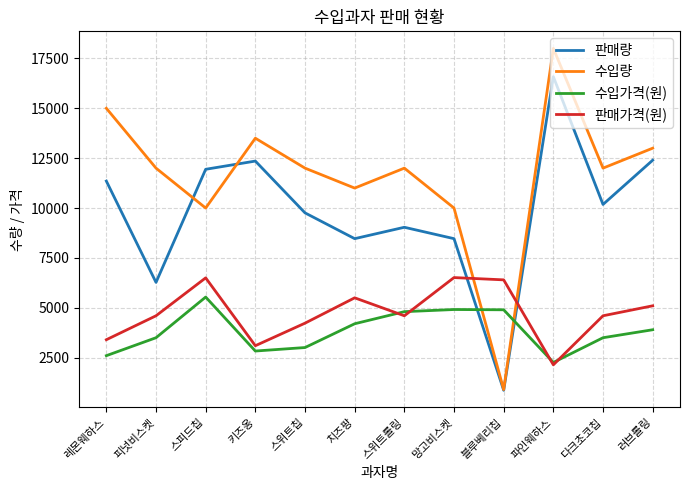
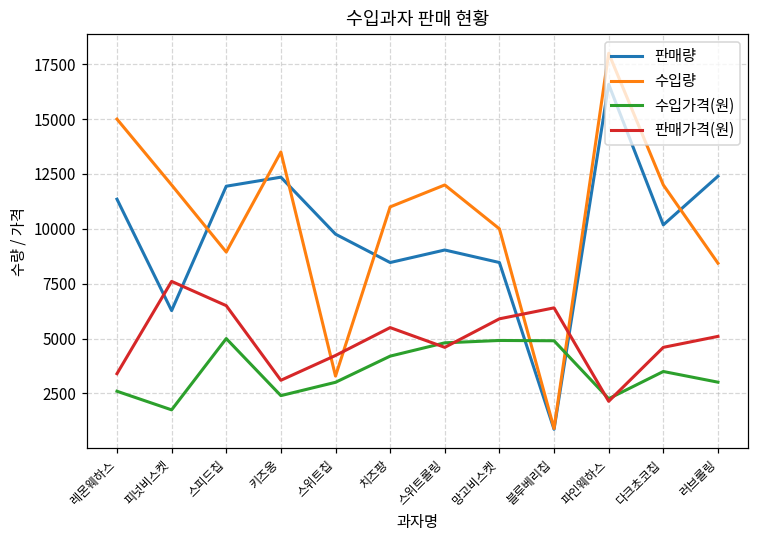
수입가격(원), 피넛비스켓: 3500 -> 1800
판매가격(원), 피넛비스켓: 4600 -> 7600
수입량, 스피드칩: 10000 -> 8900
수입가격(원), 스피드칩: 5500 -> 5000
수입가격(원), 키즈옹: 2800 -> 2400
수입량, 스위트칩: 12000 -> 3300
판매가격(원), 망고비스켓: 6500 -> 5900
수입량, 러브롤링: 13000 -> 8400
수입가격(원), 러브롤링: 3900 -> 3000
